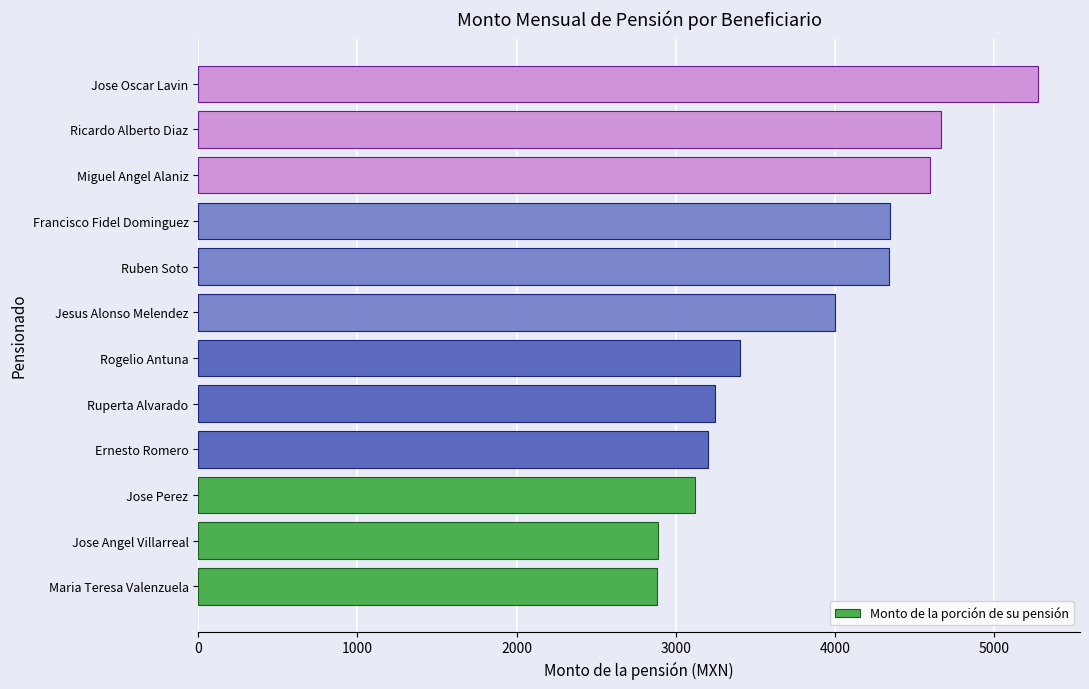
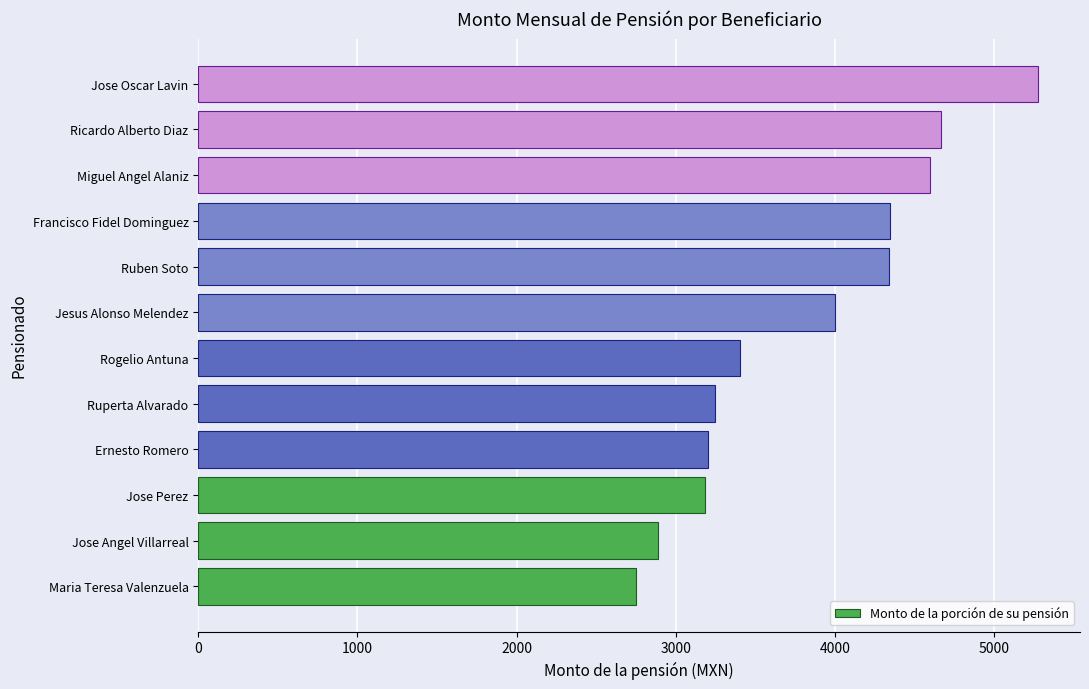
Jose Perez: 3120 -> 3180
Maria Teresa Valenzuela: 2880 -> 2750
